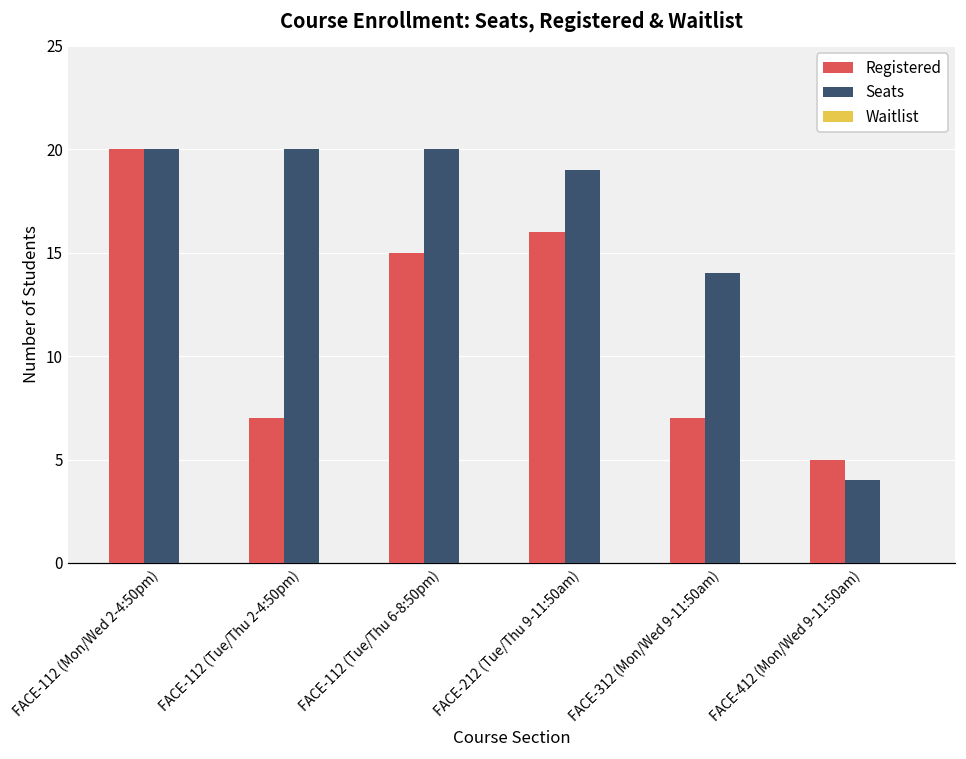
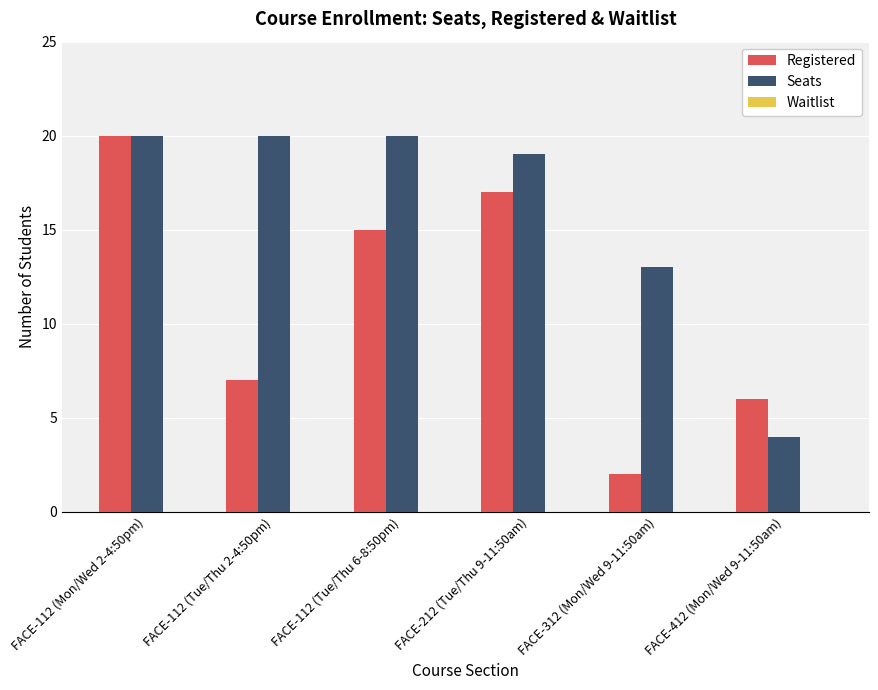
Registered, FACE-212 (Tue/Thu 9-11:50am): 16 -> 17
Registered, FACE-312 (Mon/Wed 9-11:50am): 7 -> 2
Seats, FACE-312 (Mon/Wed 9-11:50am): 14 -> 13
Registered, FACE-412 (Mon/Wed 9-11:50am): 5 -> 6
